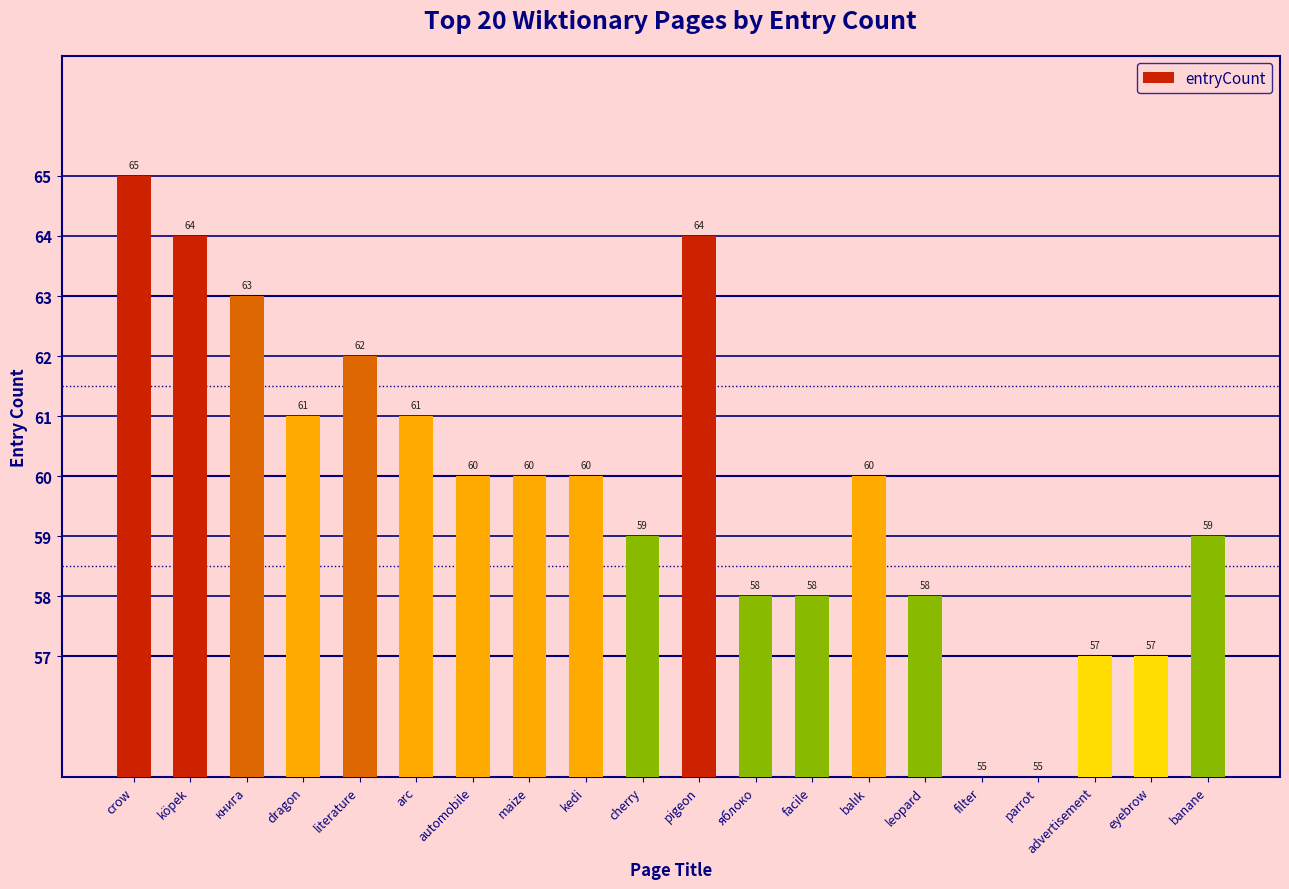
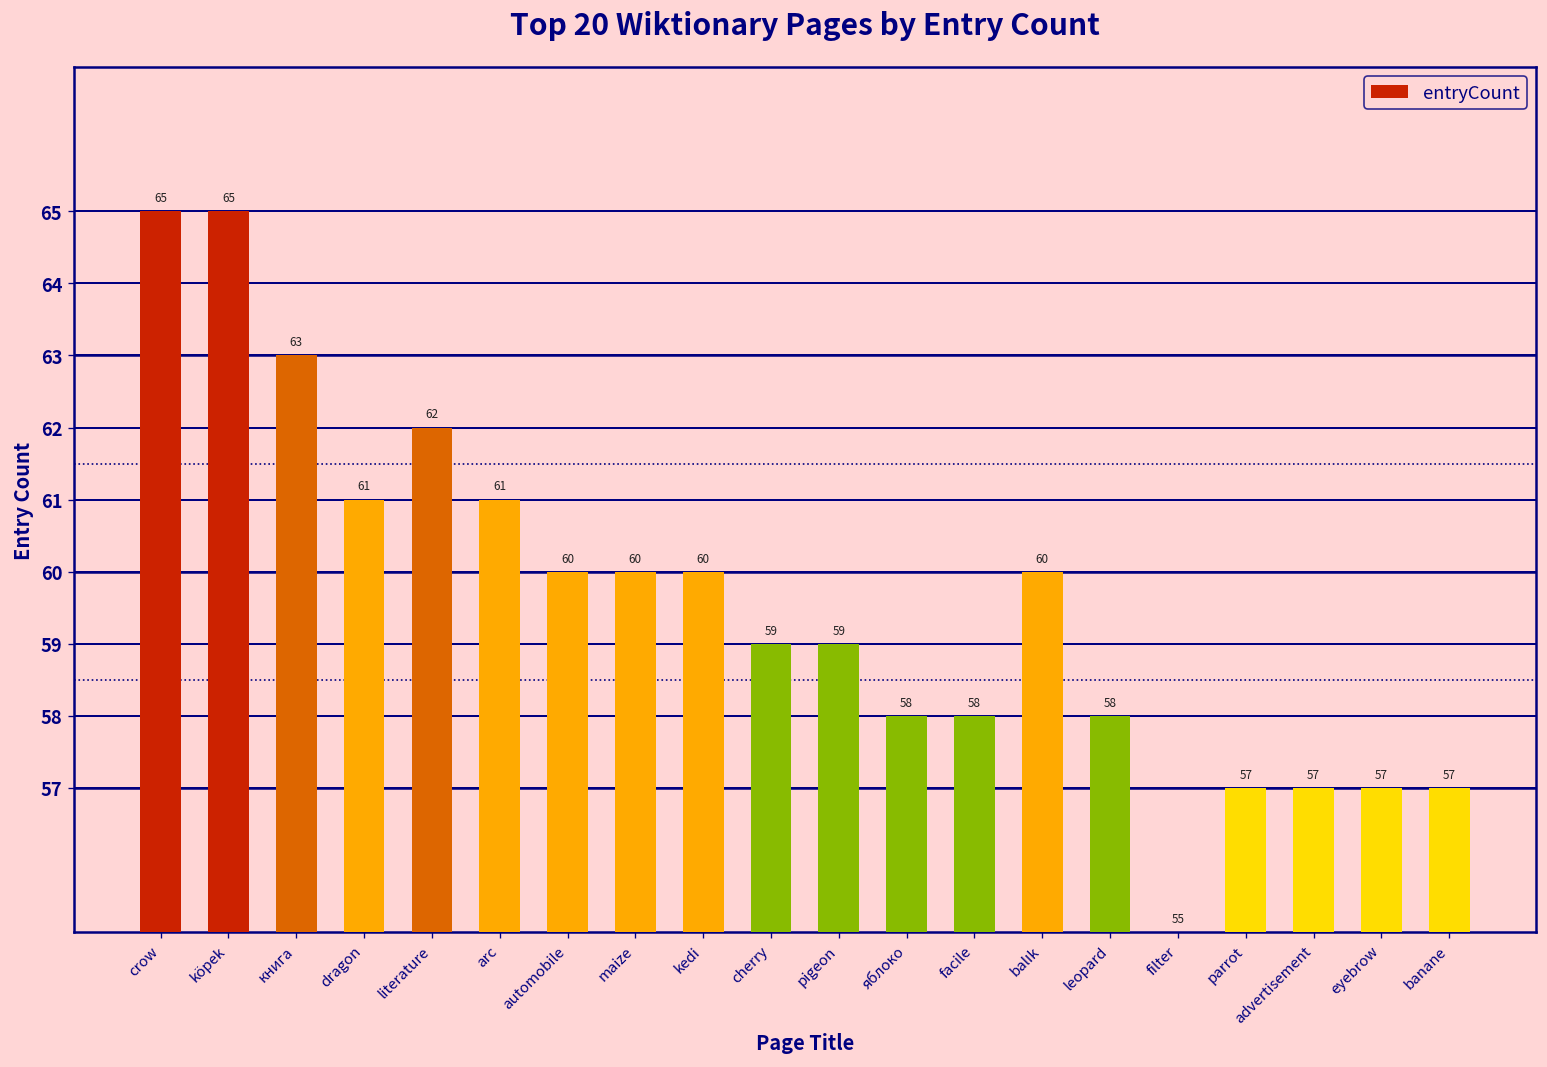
köpek: 64 -> 65
pigeon: 64 -> 59
parrot: 55 -> 57
banane: 59 -> 57
